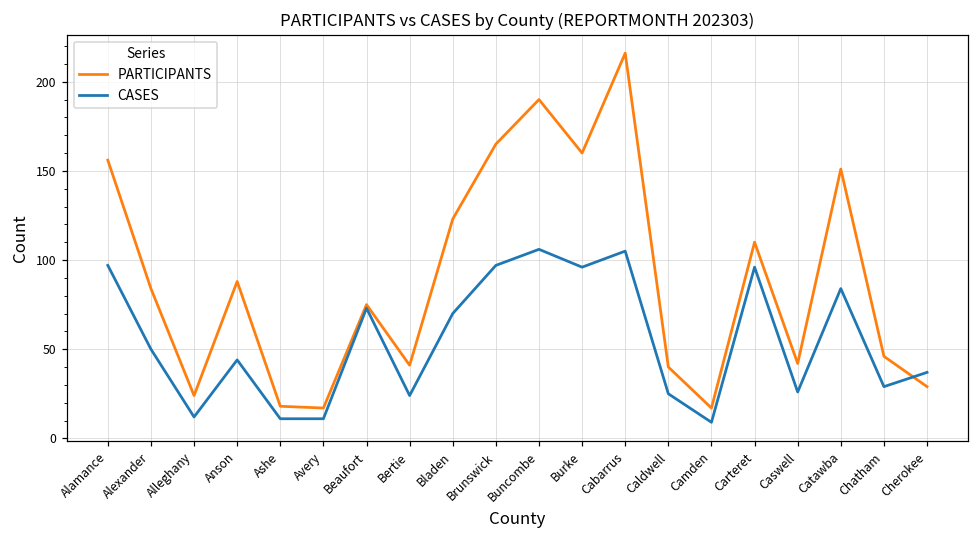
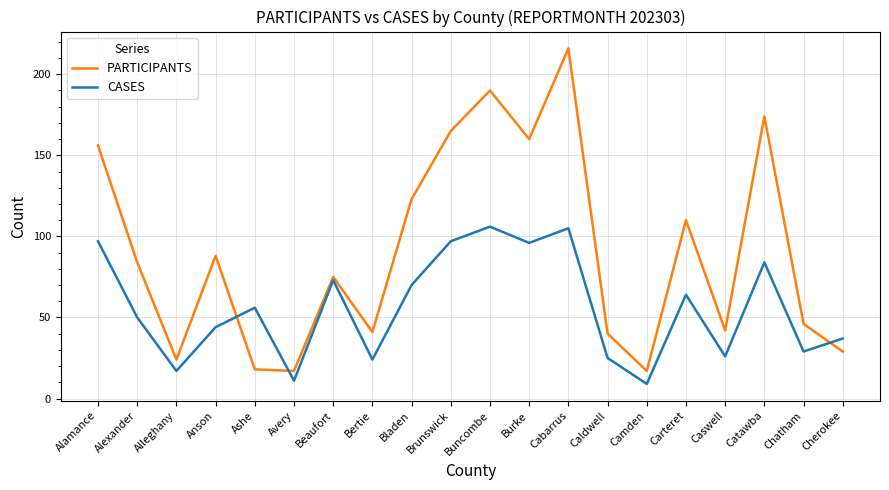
CASES, Alleghany: 12 -> 17
CASES, Ashe: 11 -> 56
CASES, Carteret: 96 -> 64
PARTICIPANTS, Catawba: 151 -> 174
